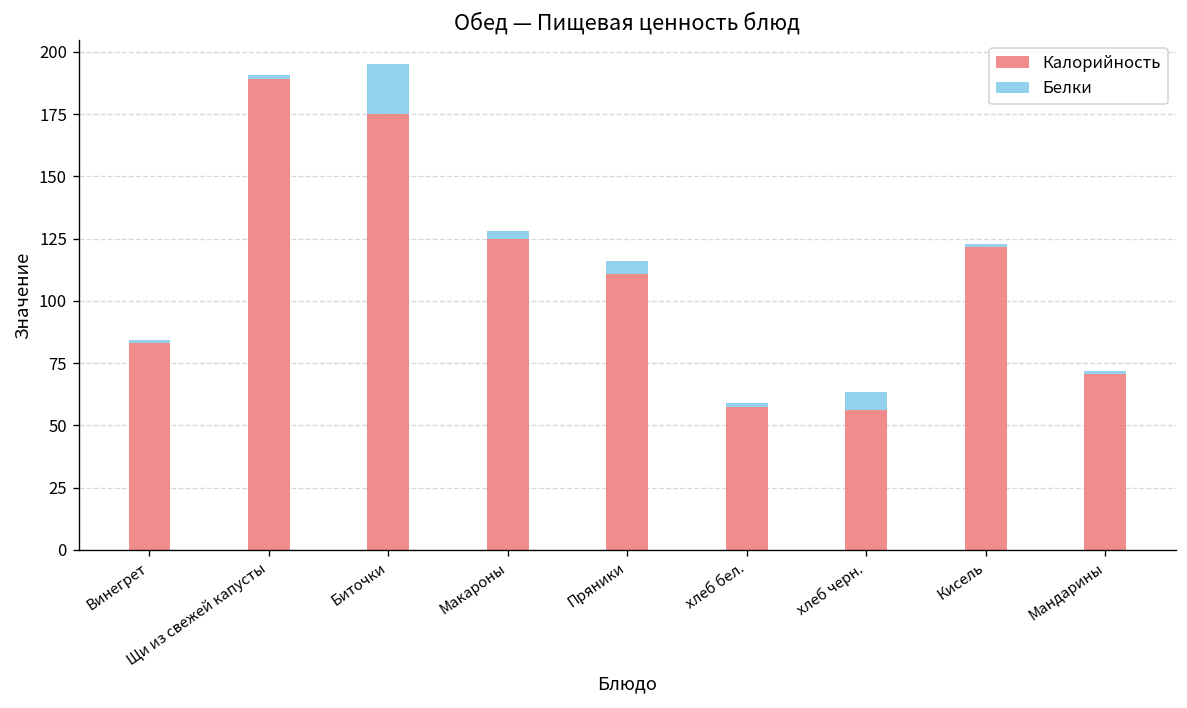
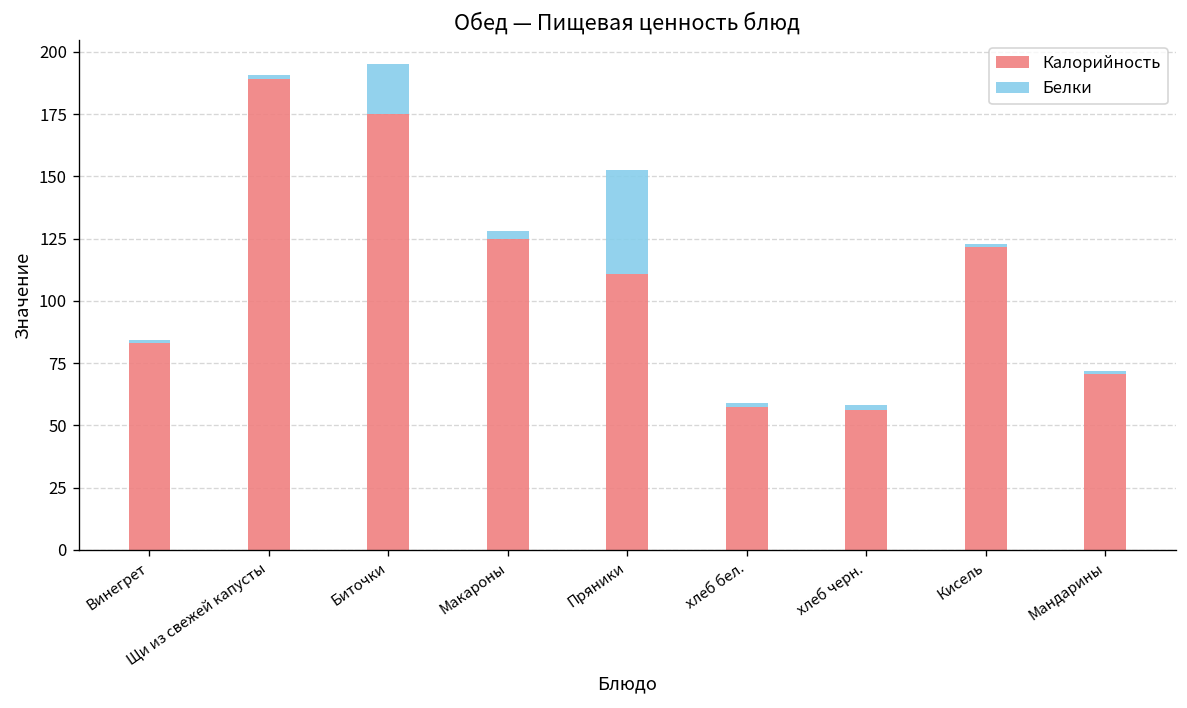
Белки, Пряники: 5 -> 42
Белки, хлеб черн.: 7 -> 2
